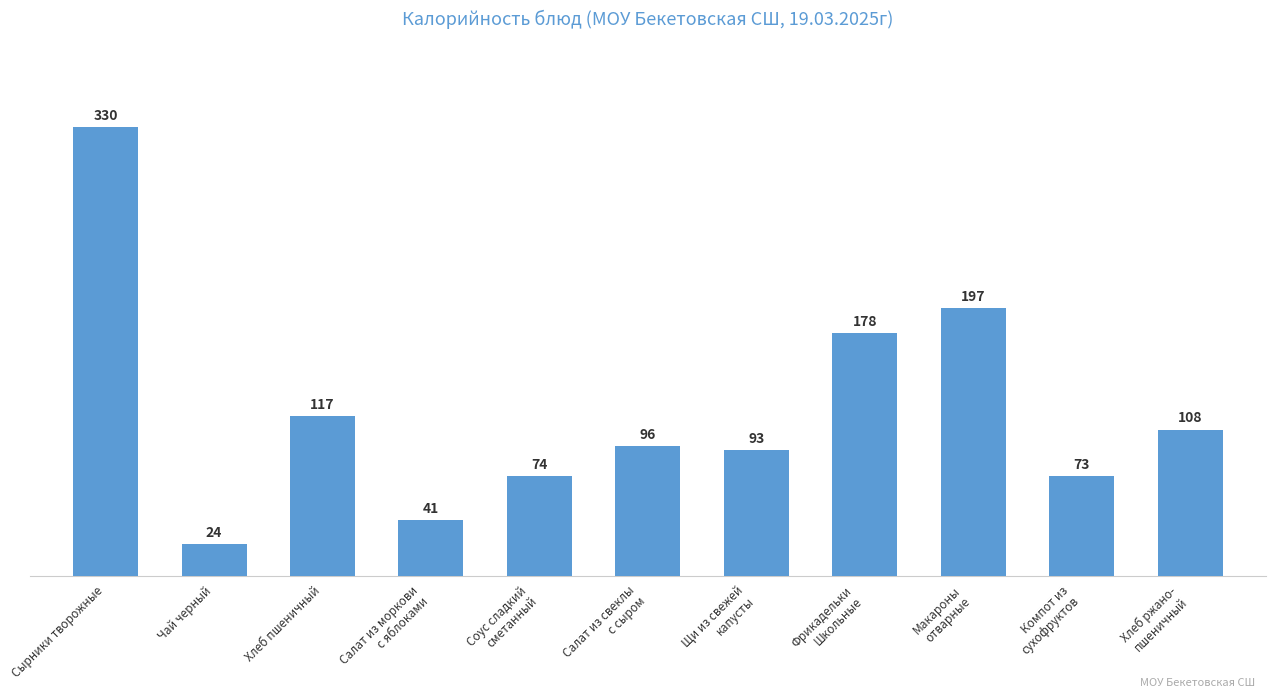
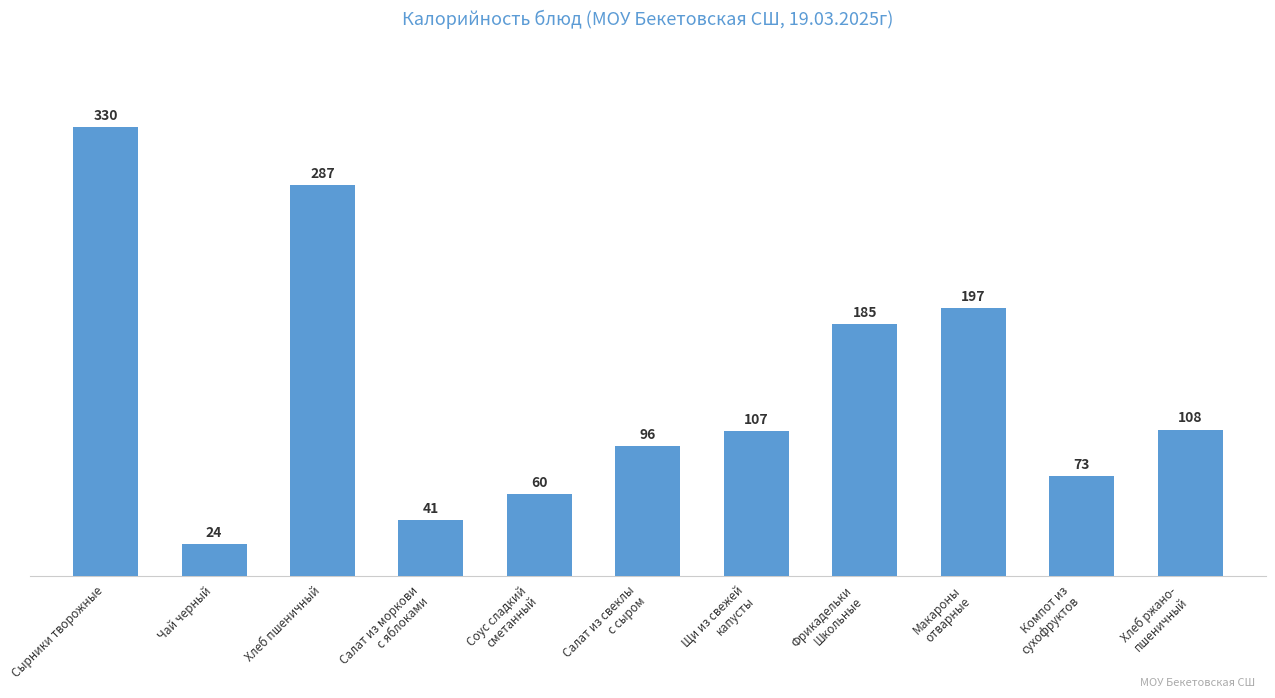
Хлеб пшеничный: 117 -> 287
Соус сладкий сметанный: 74 -> 60
Щи из свежей капусты: 93 -> 107
Фрикадельки Школьные: 178 -> 185
